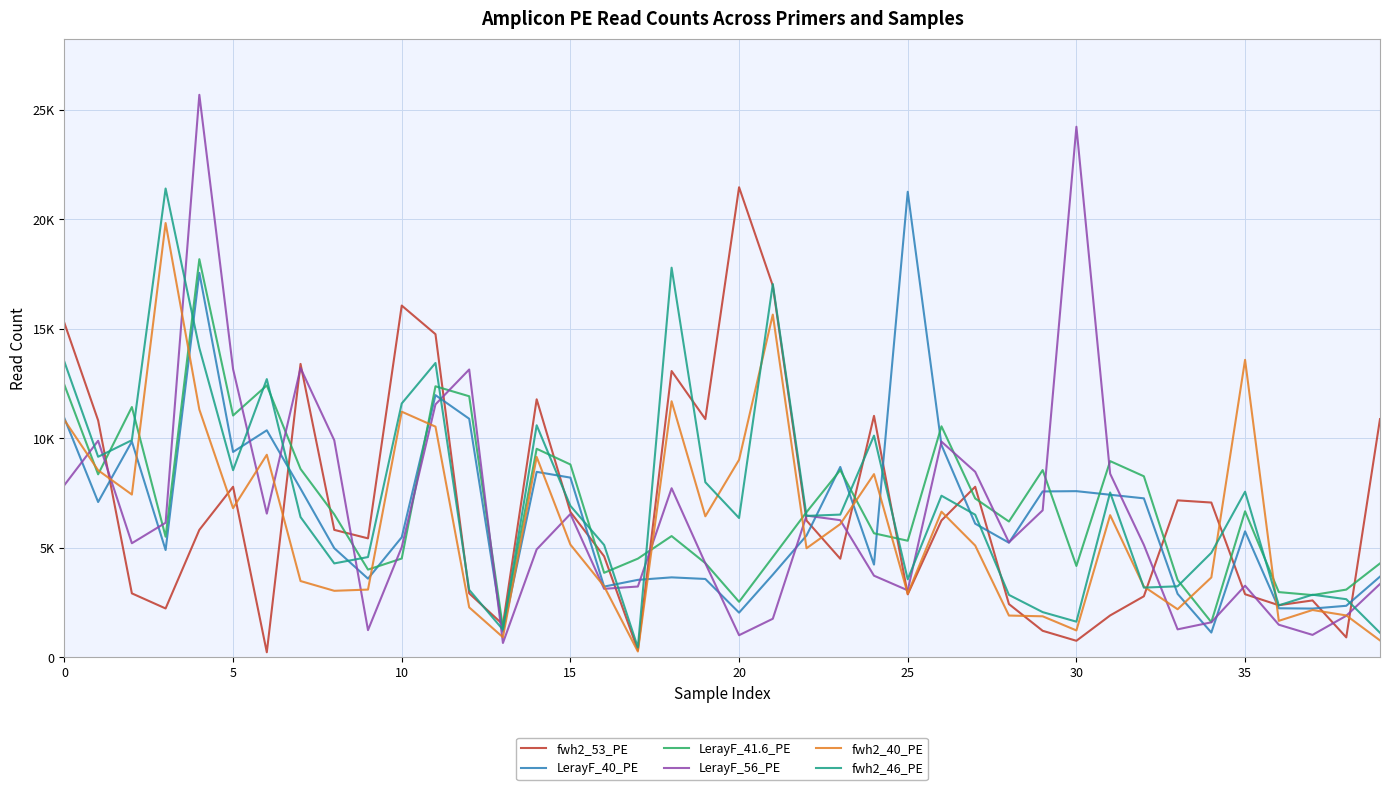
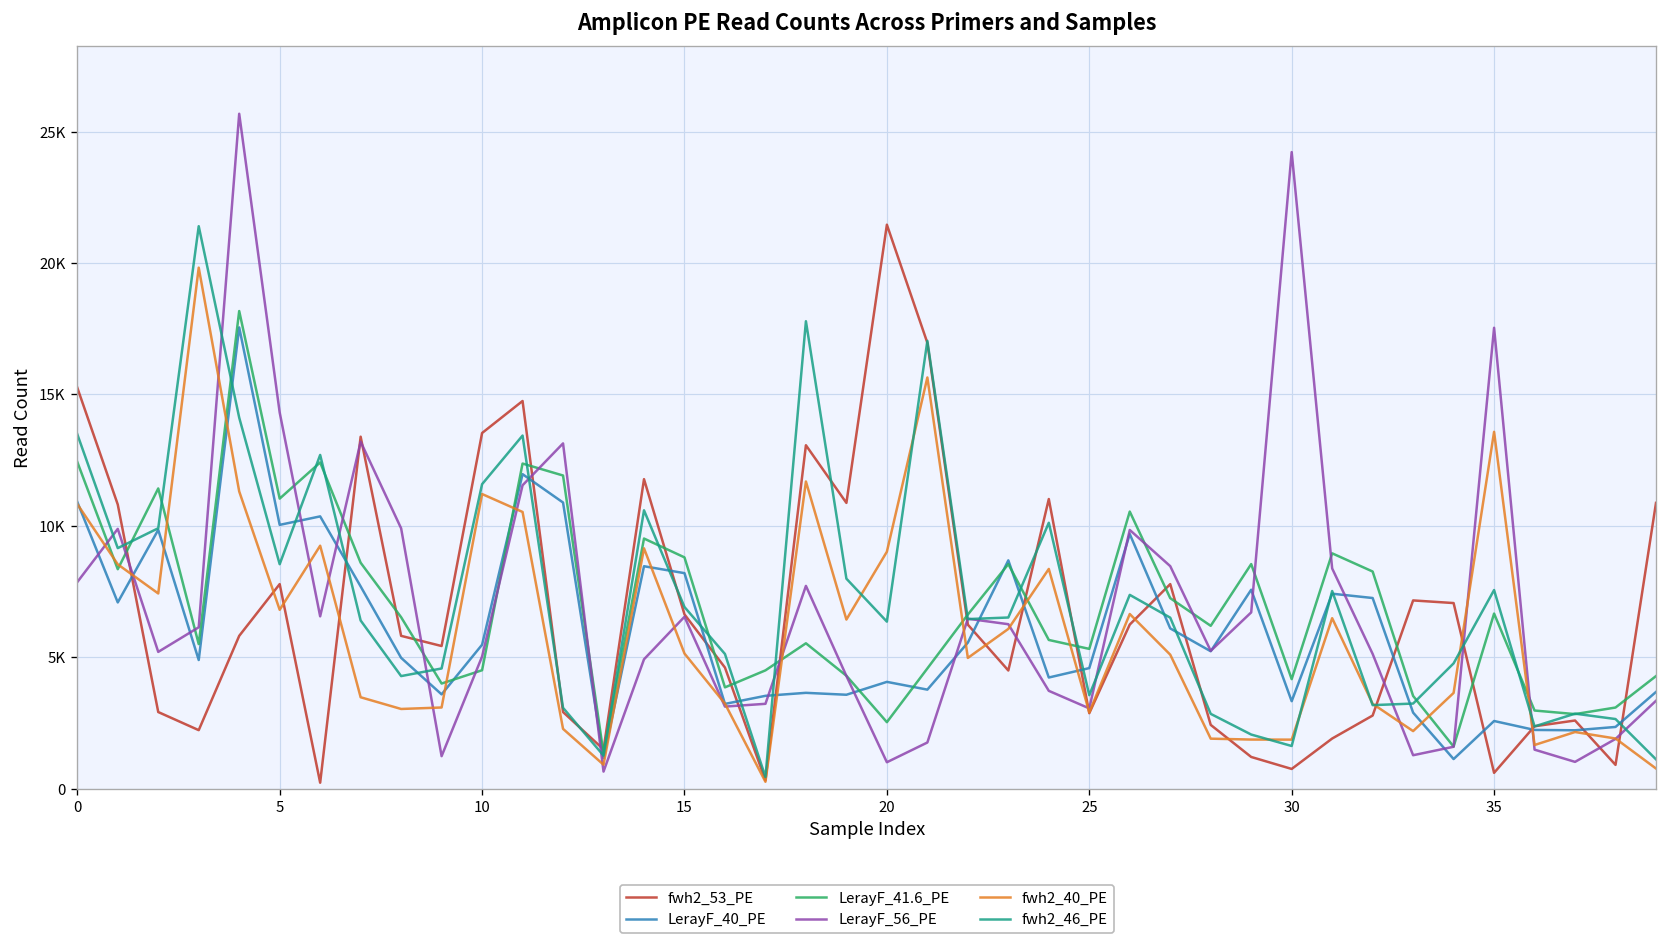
LerayF_40_PE, 5: 9400 -> 10000
LerayF_56_PE, 5: 13200 -> 14300
fwh2_53_PE, 10: 16100 -> 13500
LerayF_40_PE, 20: 2000 -> 4100
LerayF_40_PE, 25: 21300 -> 4600
LerayF_40_PE, 30: 7600 -> 3300
fwh2_40_PE, 30: 1200 -> 1900
fwh2_53_PE, 35: 2900 -> 600
LerayF_40_PE, 35: 5700 -> 2600
LerayF_56_PE, 35: 3300 -> 17500
